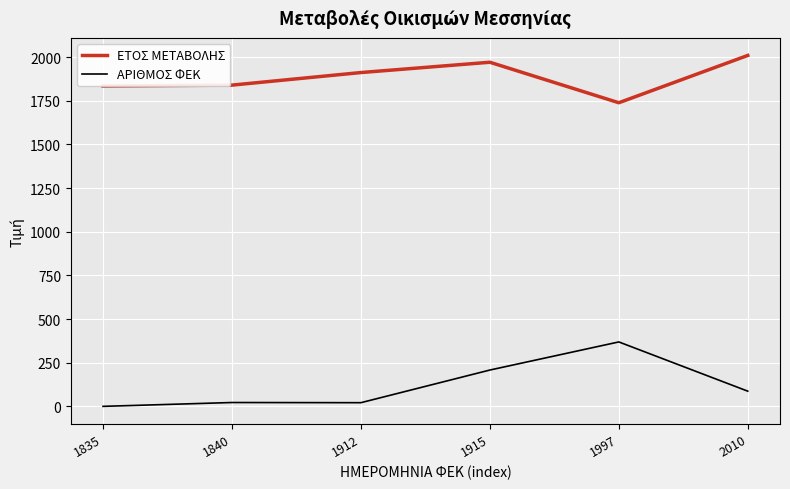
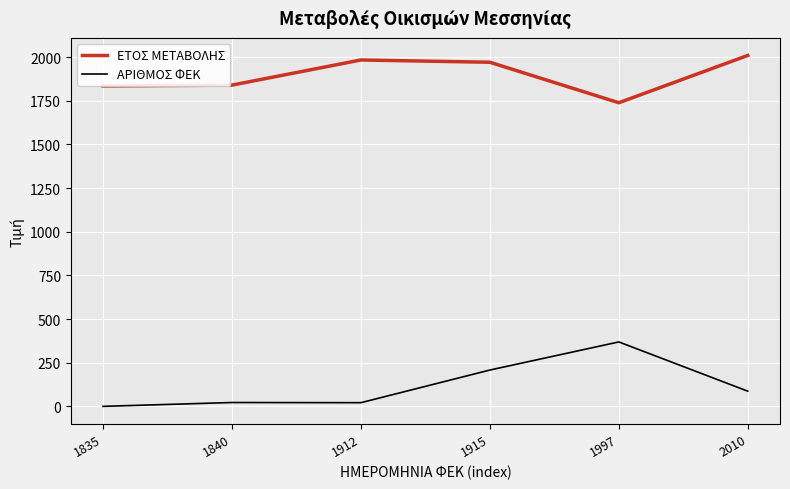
ΕΤΟΣ ΜΕΤΑΒΟΛΗΣ, 1912: 1910 -> 1980
